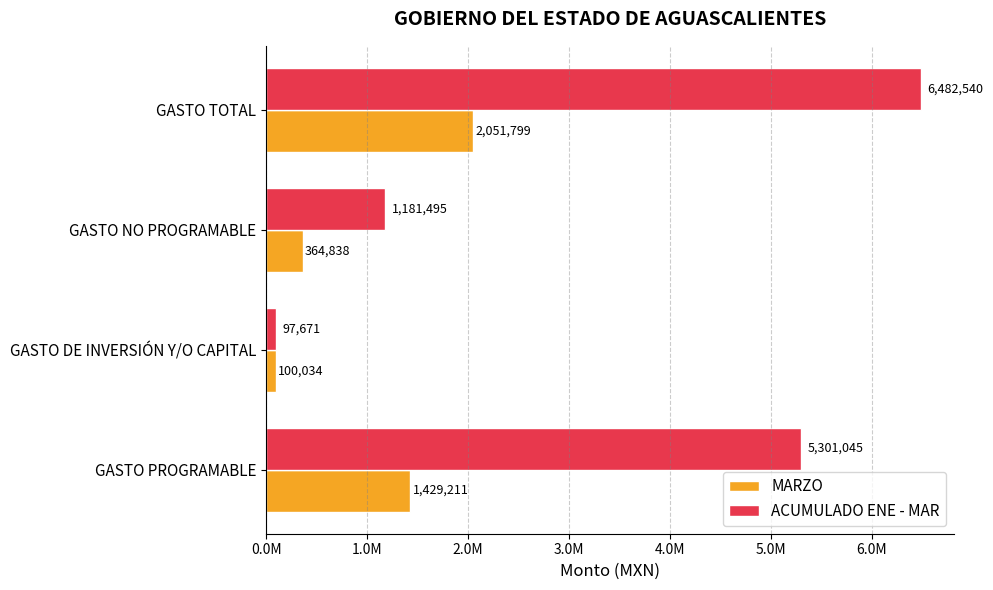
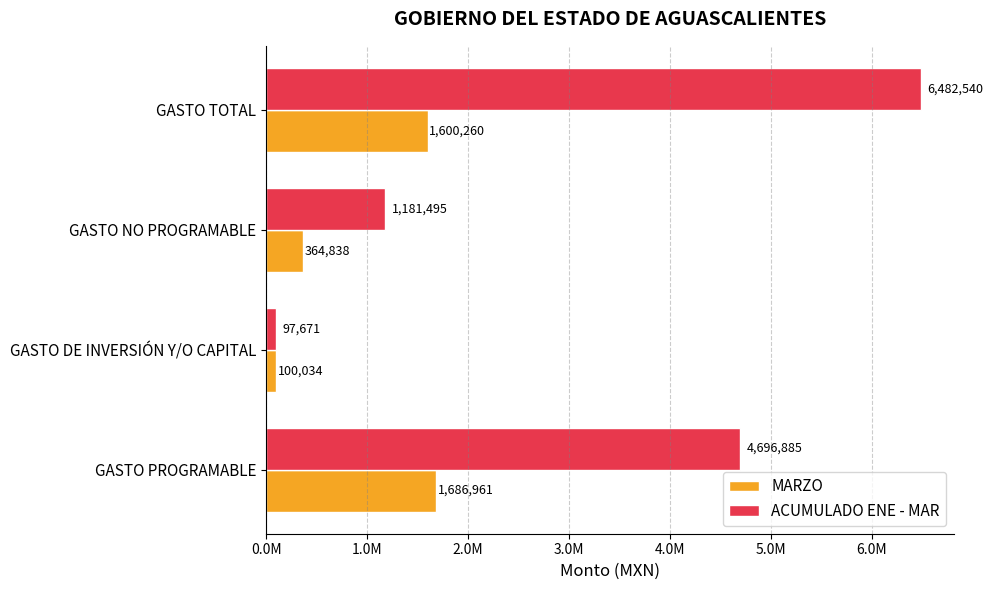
MARZO, GASTO TOTAL: 2,051,799 -> 1,600,260
ACUMULADO ENE - MAR, GASTO PROGRAMABLE: 5,301,045 -> 4,696,885
MARZO, GASTO PROGRAMABLE: 1,429,211 -> 1,686,961
